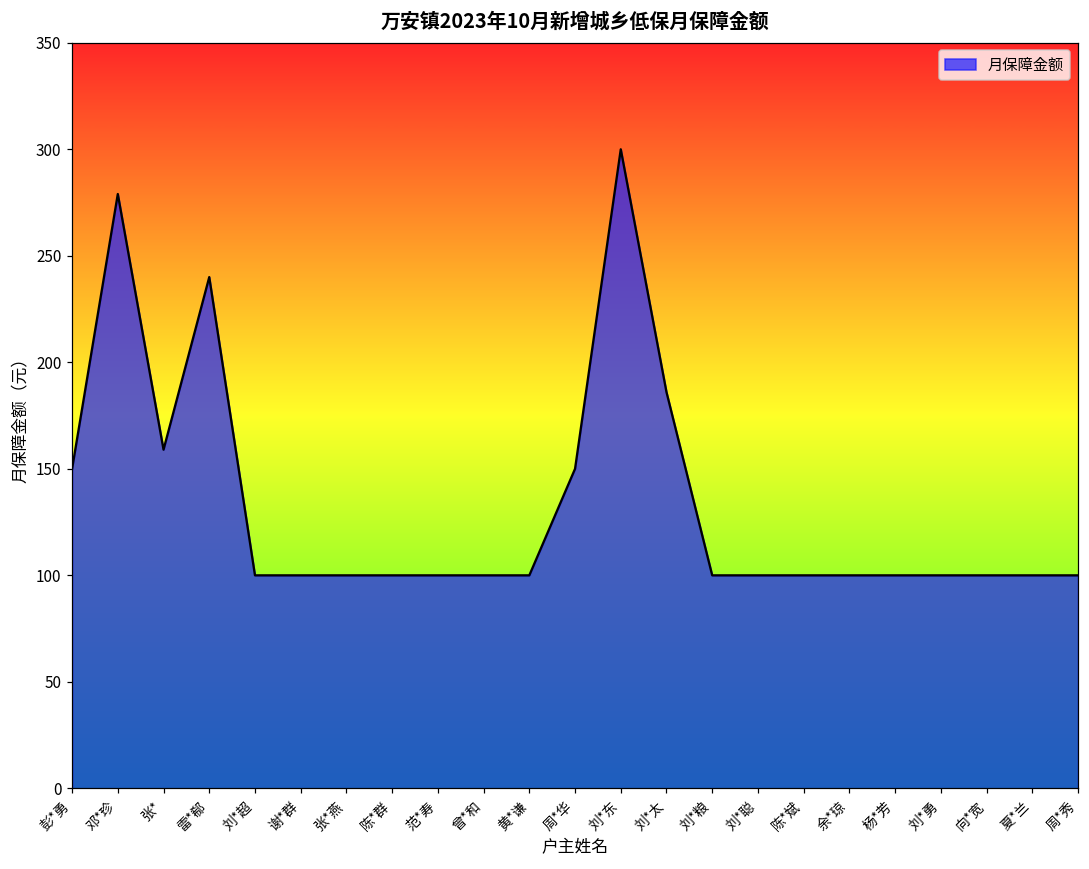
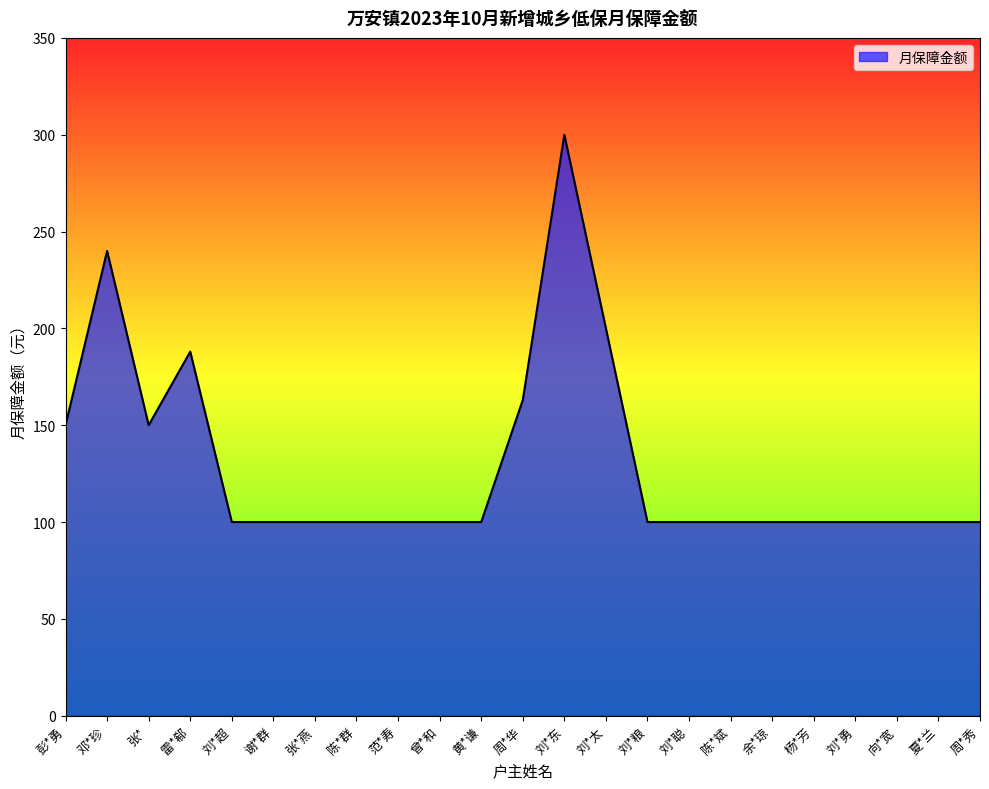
邓*珍: 279 -> 240
张*: 159 -> 150
雷*郗: 240 -> 188
周*华: 150 -> 163
刘*太: 186 -> 200
